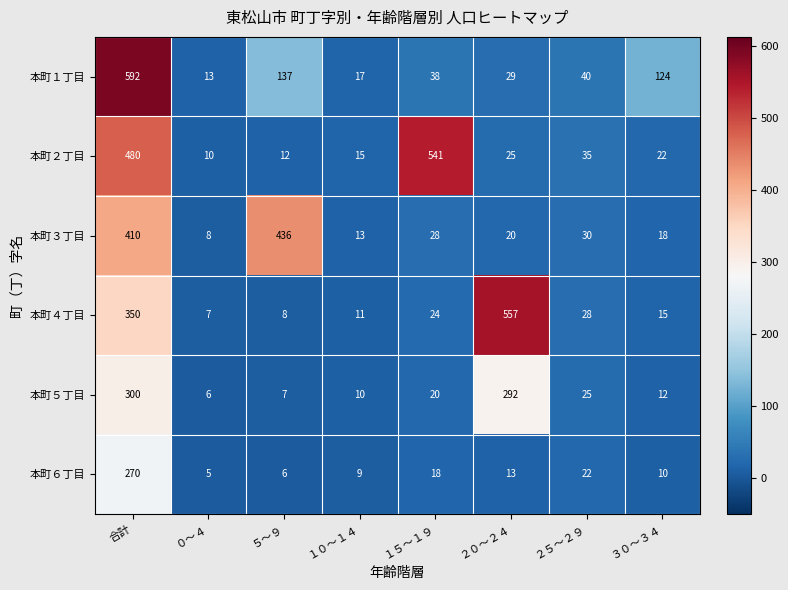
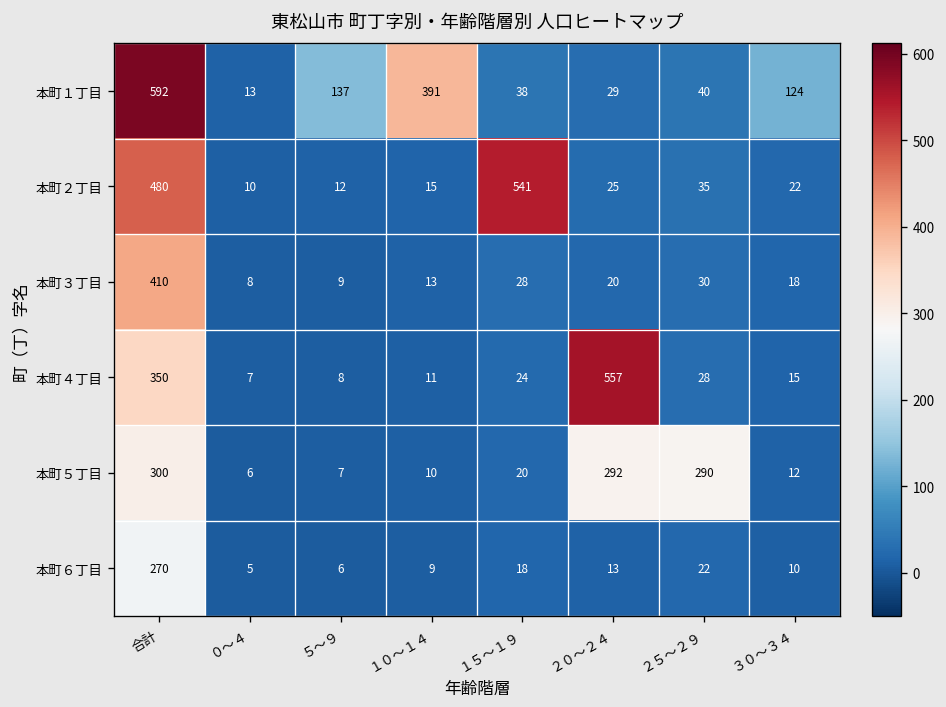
本町１丁目, １０～１４: 17 -> 391
本町３丁目, ５～９: 436 -> 9
本町５丁目, ２５～２９: 25 -> 290
